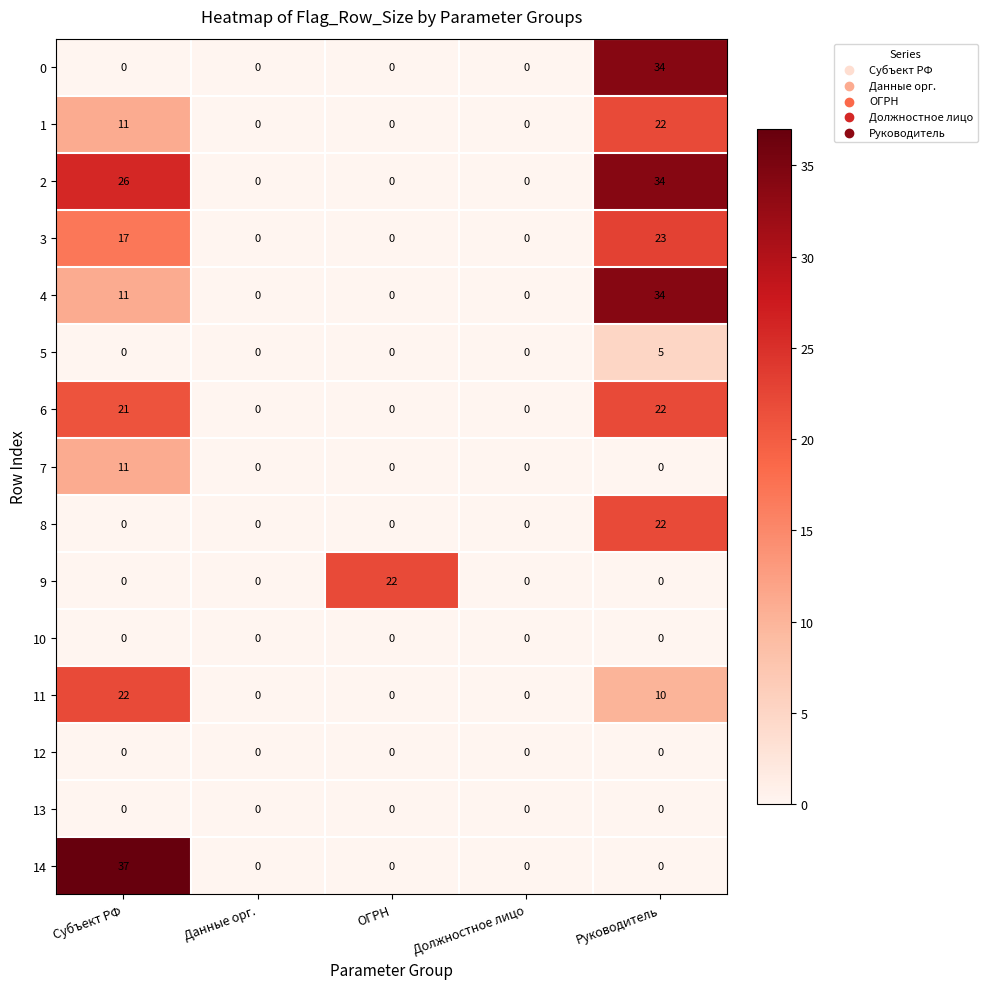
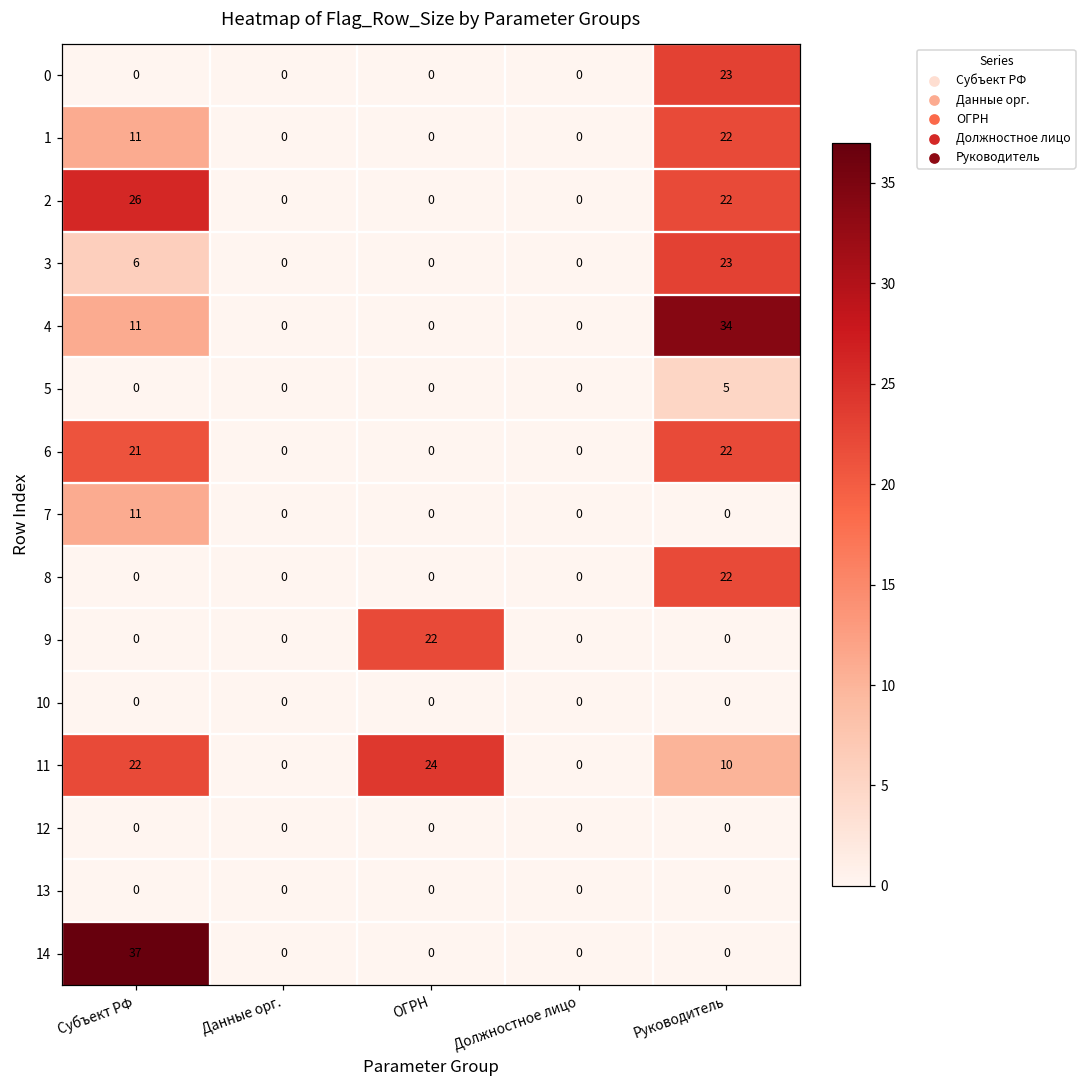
0, Руководитель: 34 -> 23
2, Руководитель: 34 -> 22
3, Субъект РФ: 17 -> 6
11, ОГРН: 0 -> 24
